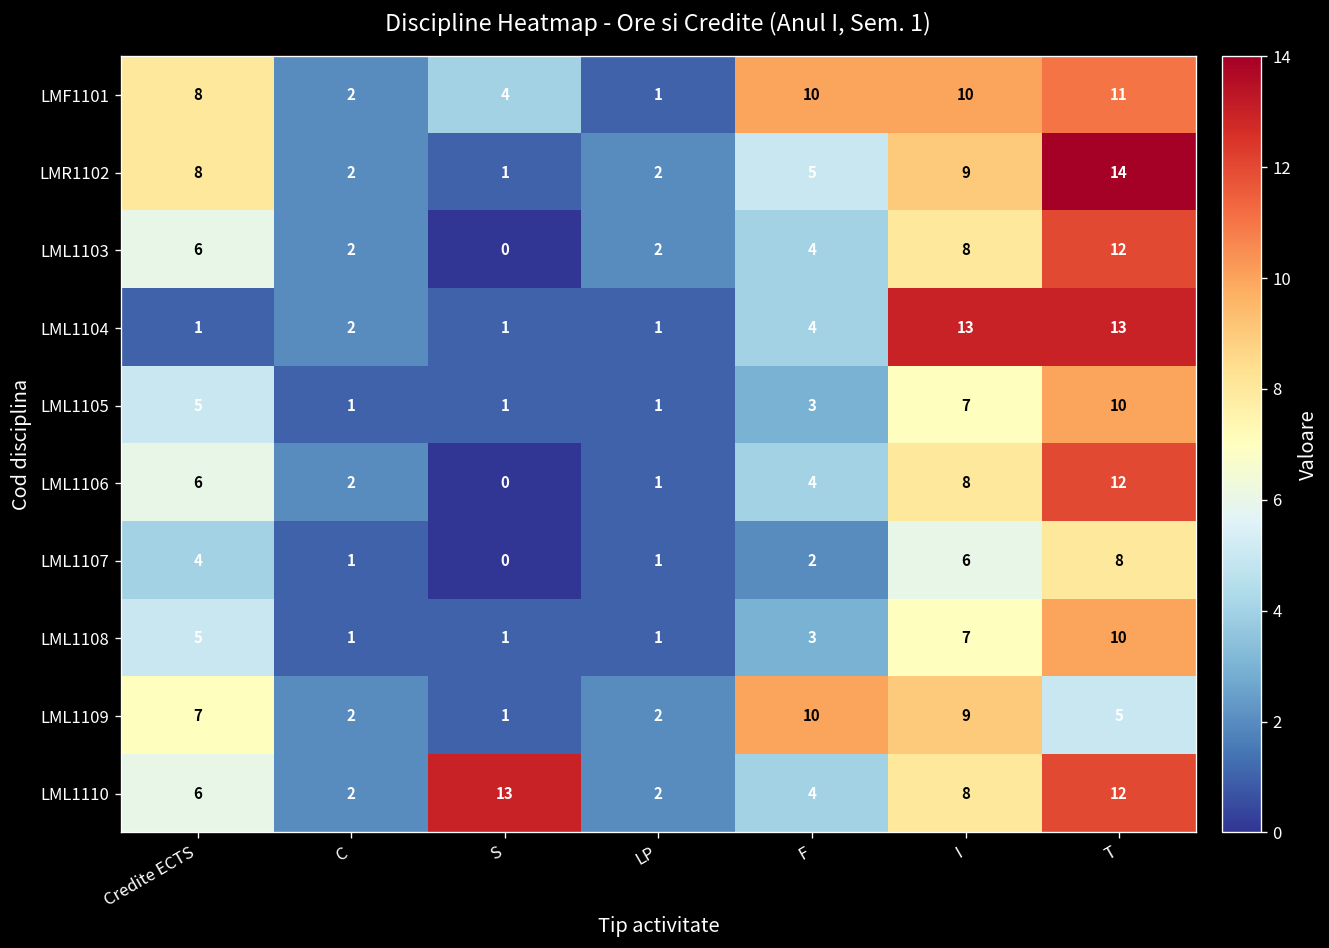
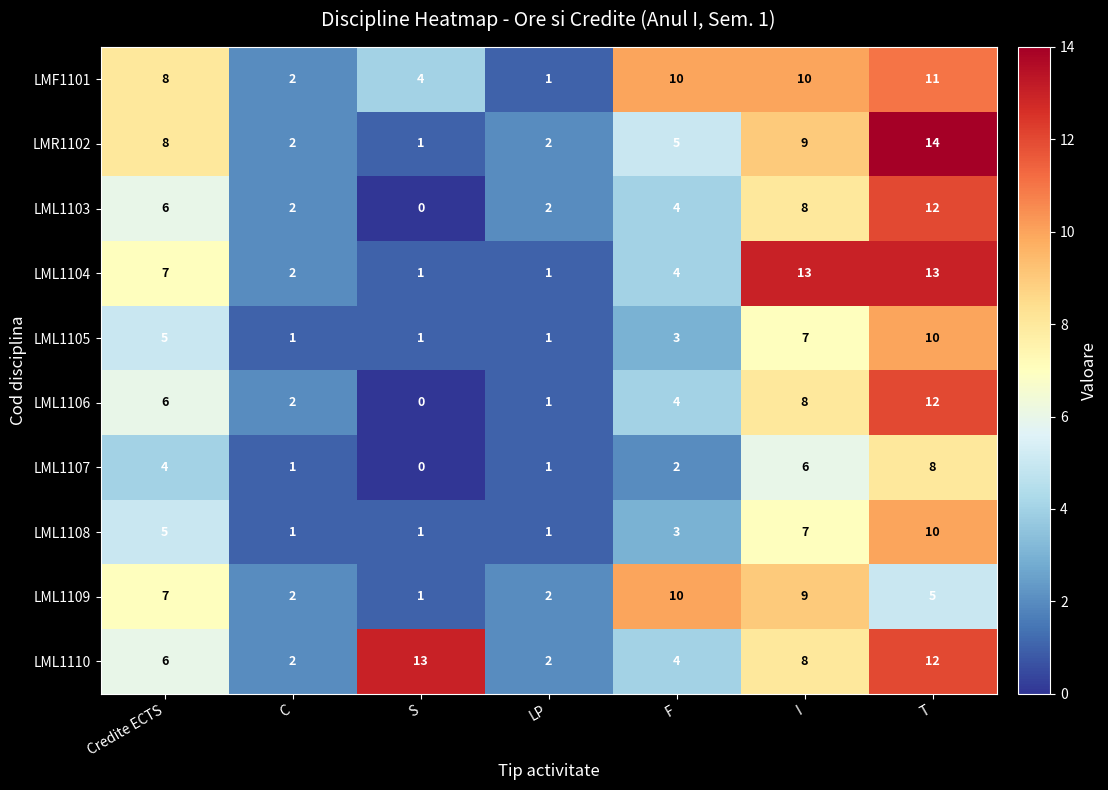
LML1104, Credite ECTS: 1 -> 7
